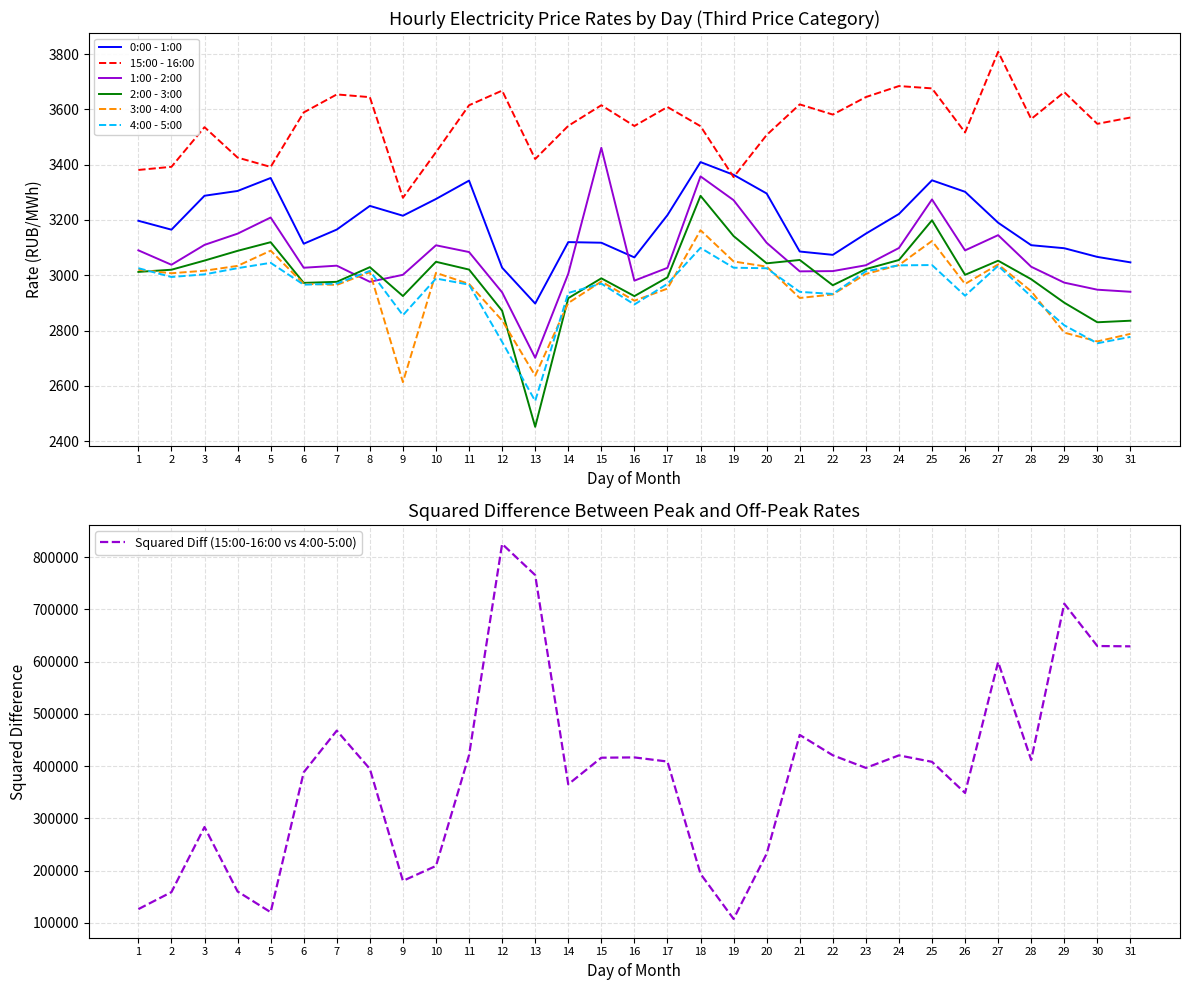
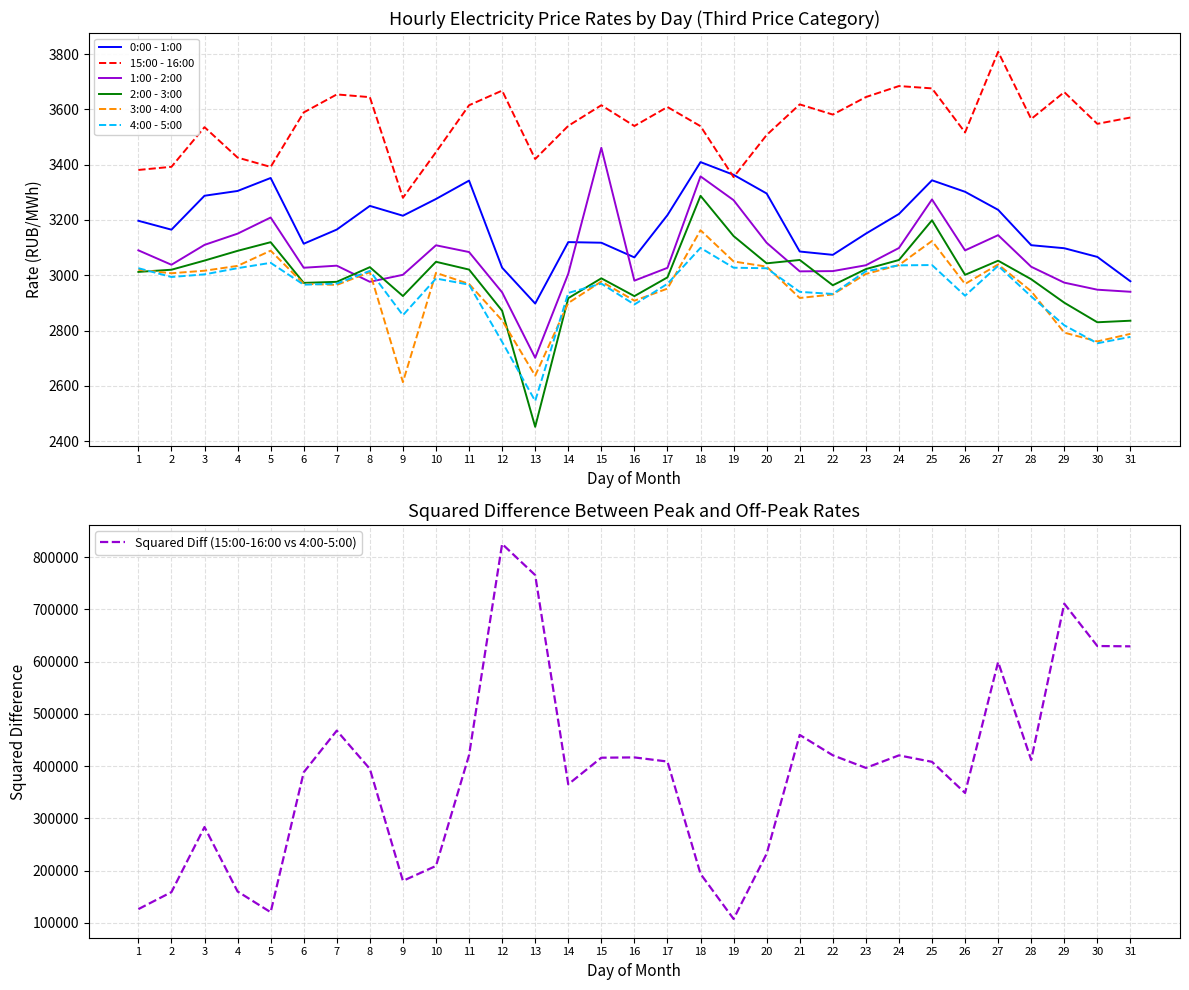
Hourly Electricity Price Rates by Day (Third Price Category), 0:00 - 1:00, 27: 3190 -> 3240
Hourly Electricity Price Rates by Day (Third Price Category), 0:00 - 1:00, 31: 3050 -> 2980
